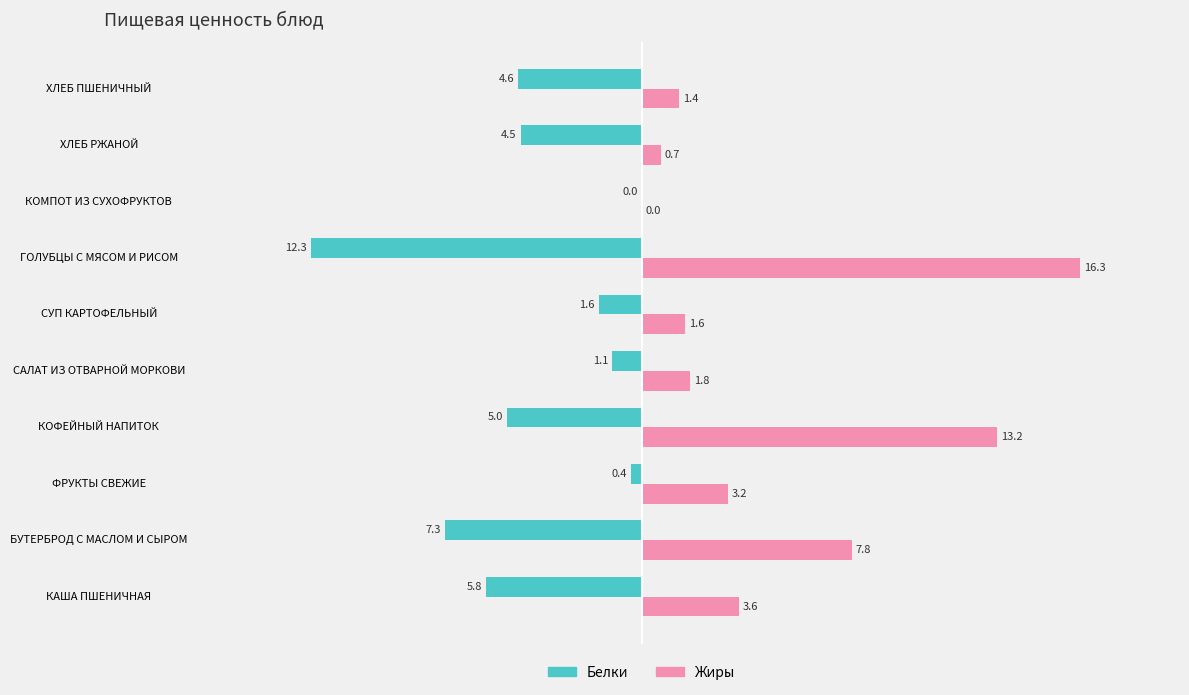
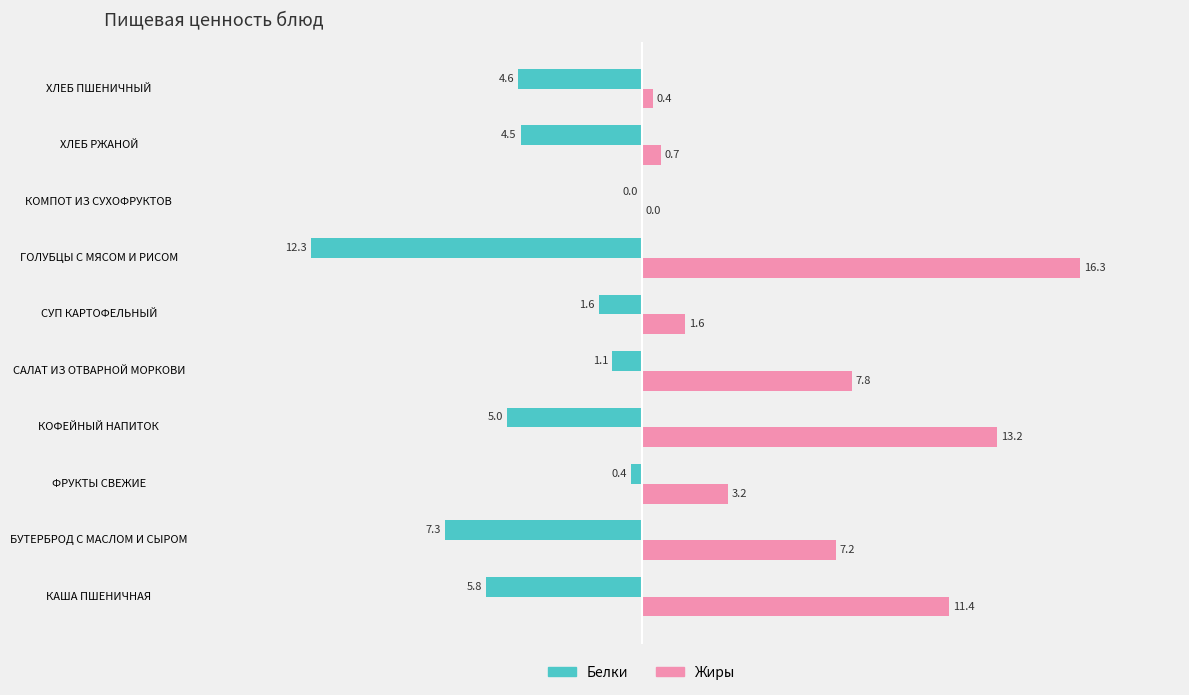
Жиры, ХЛЕБ ПШЕНИЧНЫЙ: 1.4 -> 0.4
Жиры, САЛАТ ИЗ ОТВАРНОЙ МОРКОВИ: 1.8 -> 7.8
Жиры, БУТЕРБРОД С МАСЛОМ И СЫРОМ: 7.8 -> 7.2
Жиры, КАША ПШЕНИЧНАЯ: 3.6 -> 11.4
